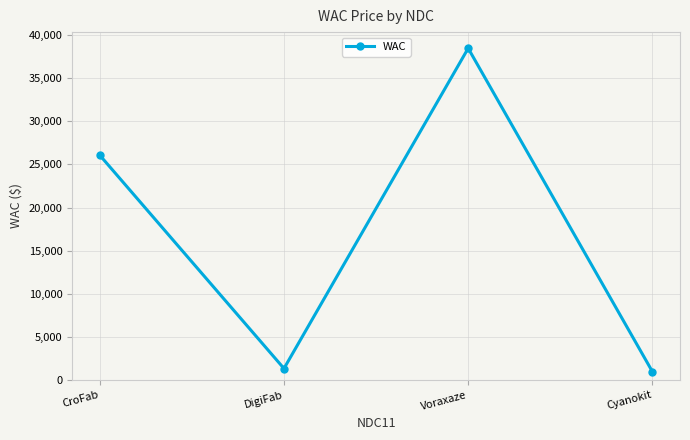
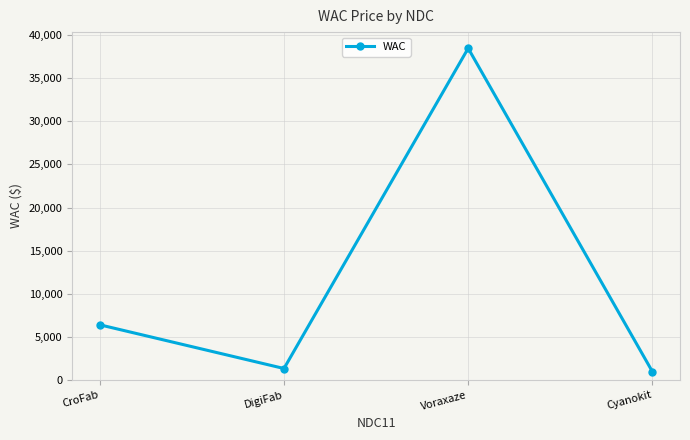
CroFab: 26,000 -> 6,000
